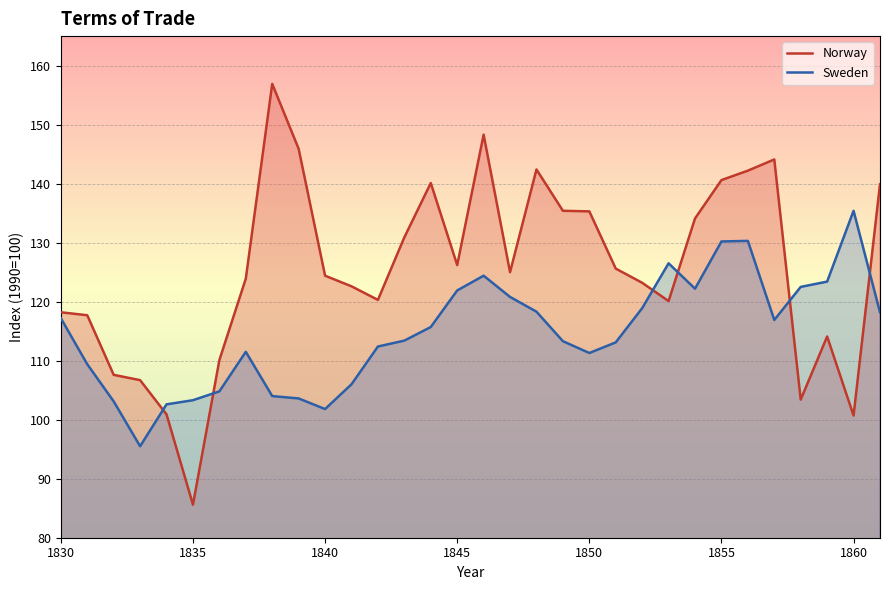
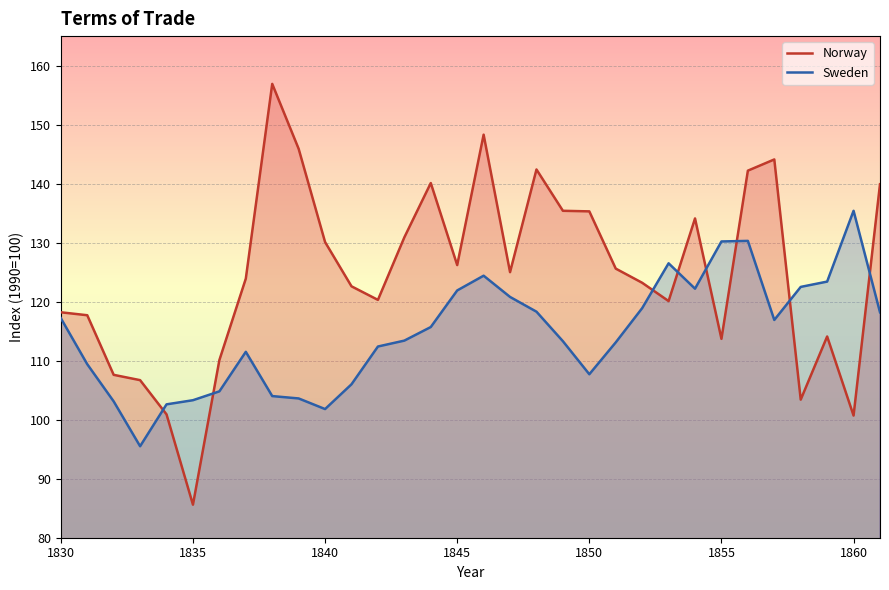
Norway, 1840: 124 -> 130
Sweden, 1850: 111 -> 108
Norway, 1855: 141 -> 114
